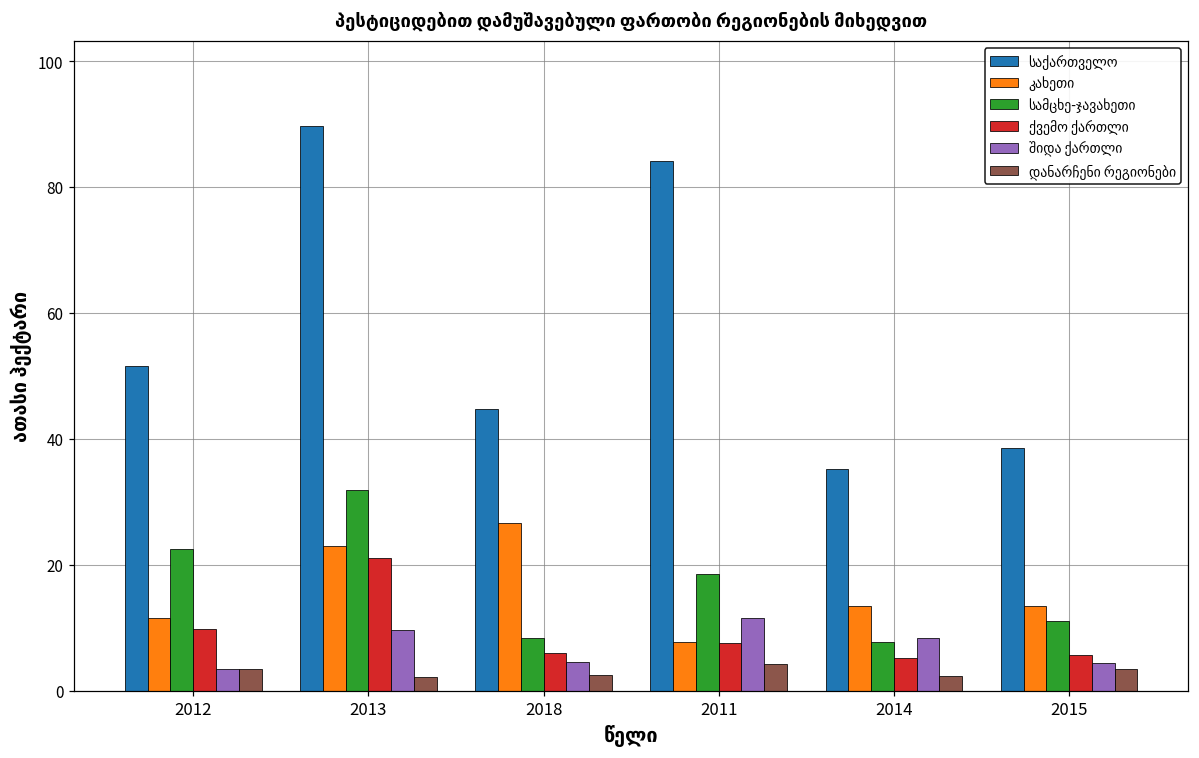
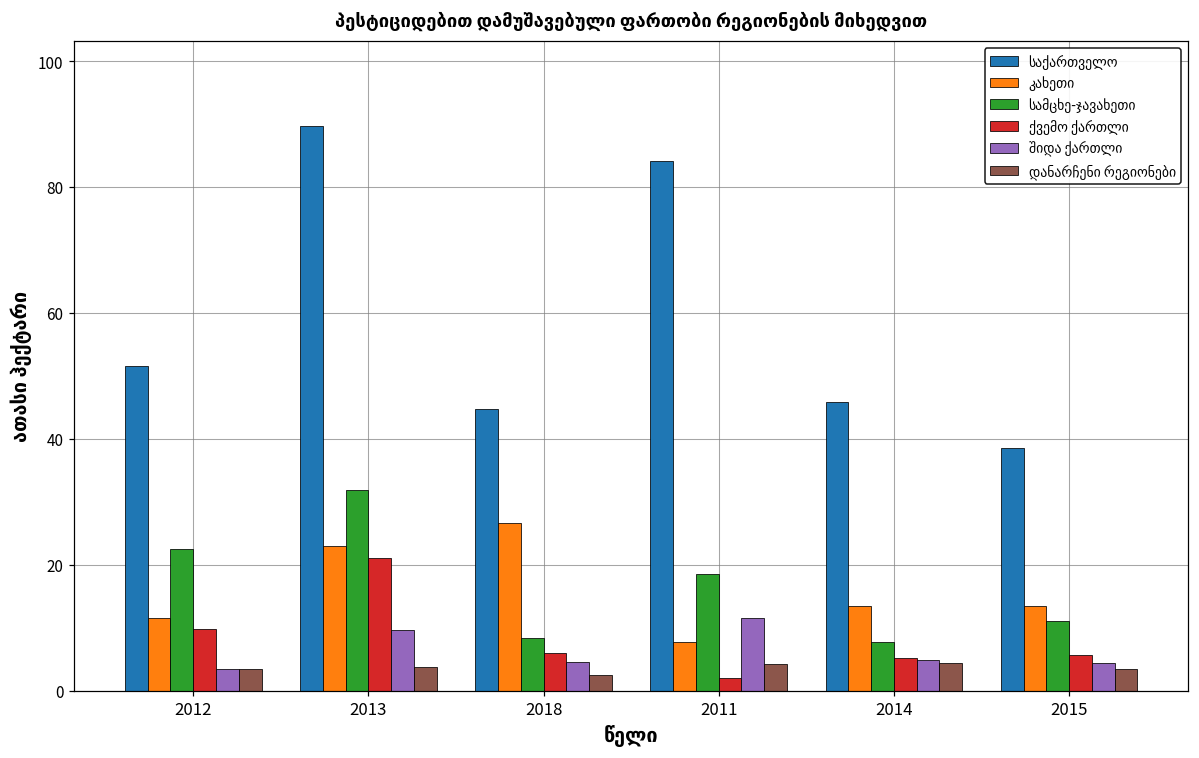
დანარჩენი რეგიონები, 2013: 2 -> 4
ქვემო ქართლი, 2011: 8 -> 2
საქართველო, 2014: 35 -> 46
შიდა ქართლი, 2014: 8 -> 5
დანარჩენი რეგიონები, 2014: 2 -> 4
